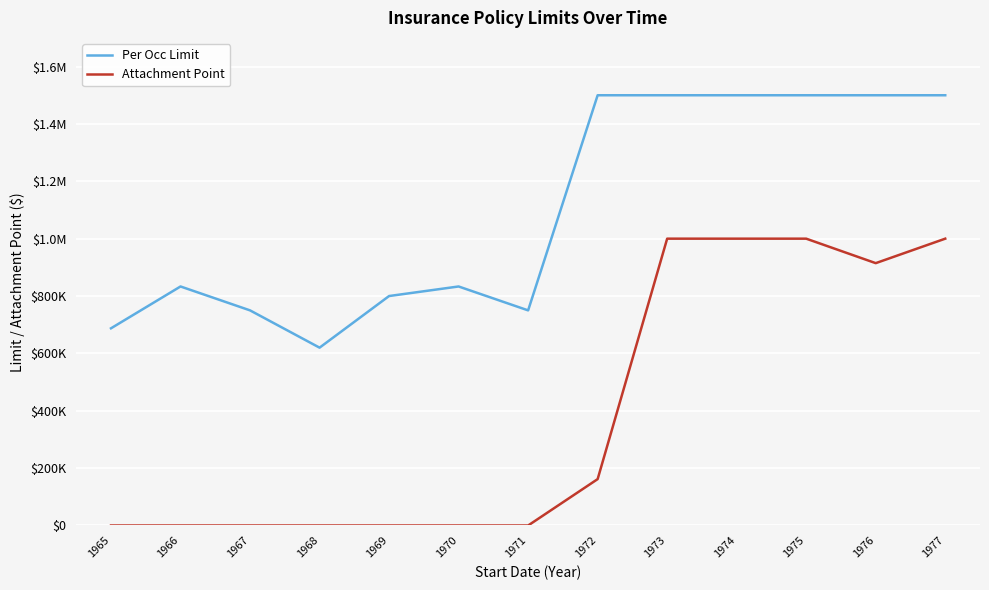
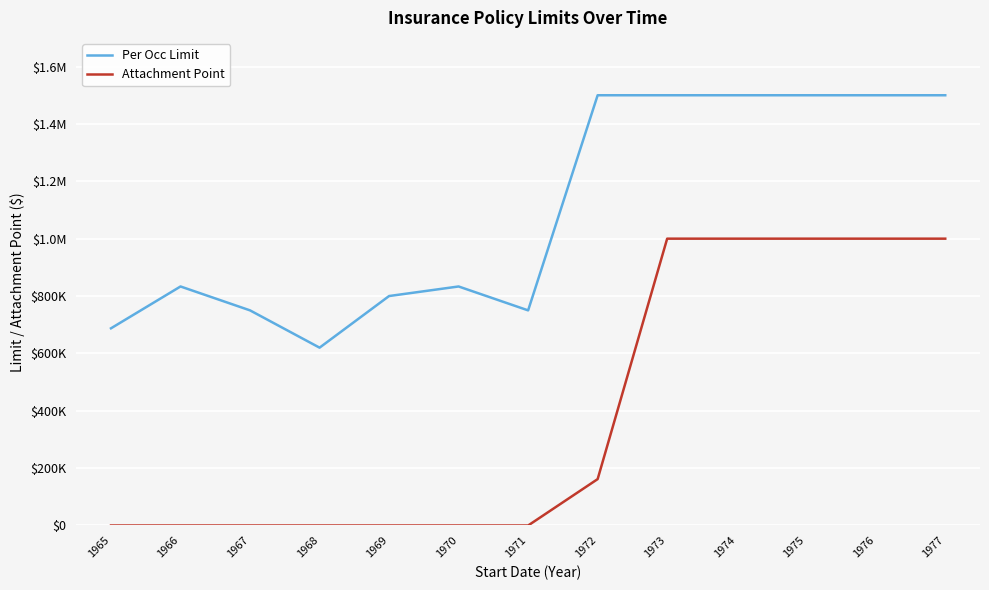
Attachment Point, 1976: $910000 -> $1000000
